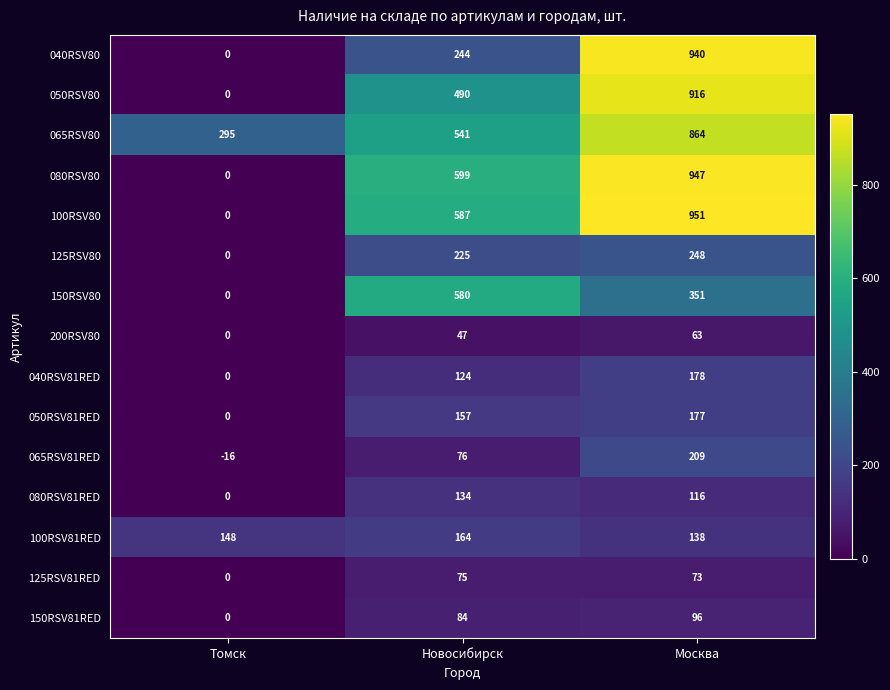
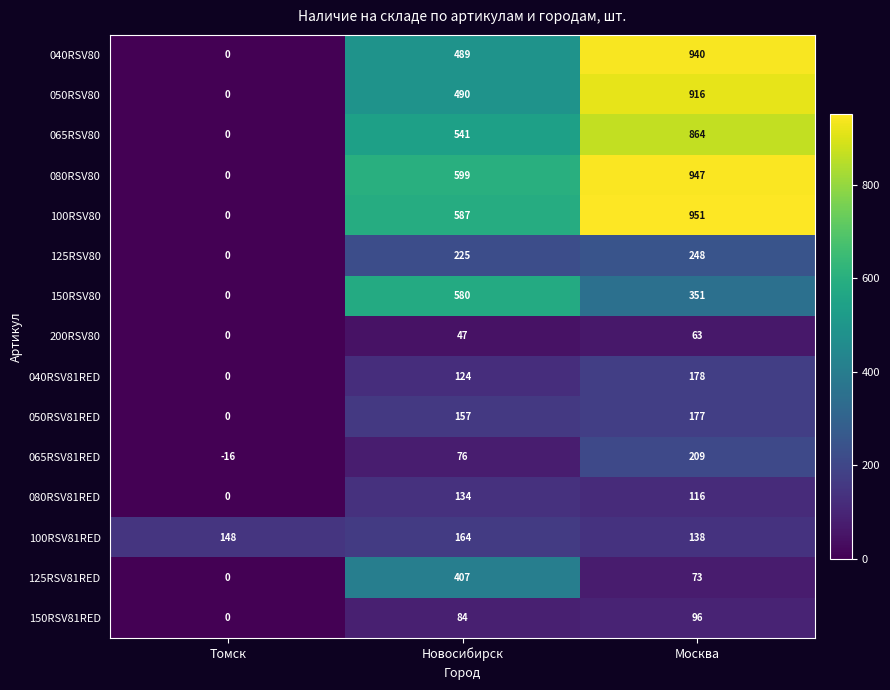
040RSV80, Новосибирск: 244 -> 489
065RSV80, Томск: 295 -> 0
125RSV81RED, Новосибирск: 75 -> 407
